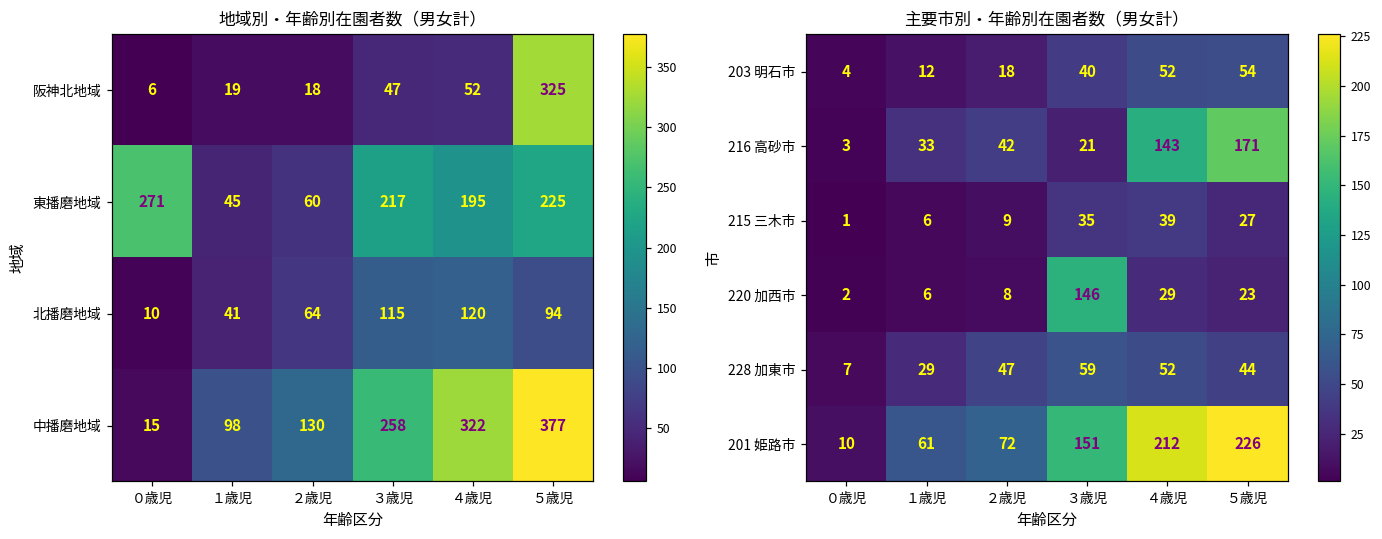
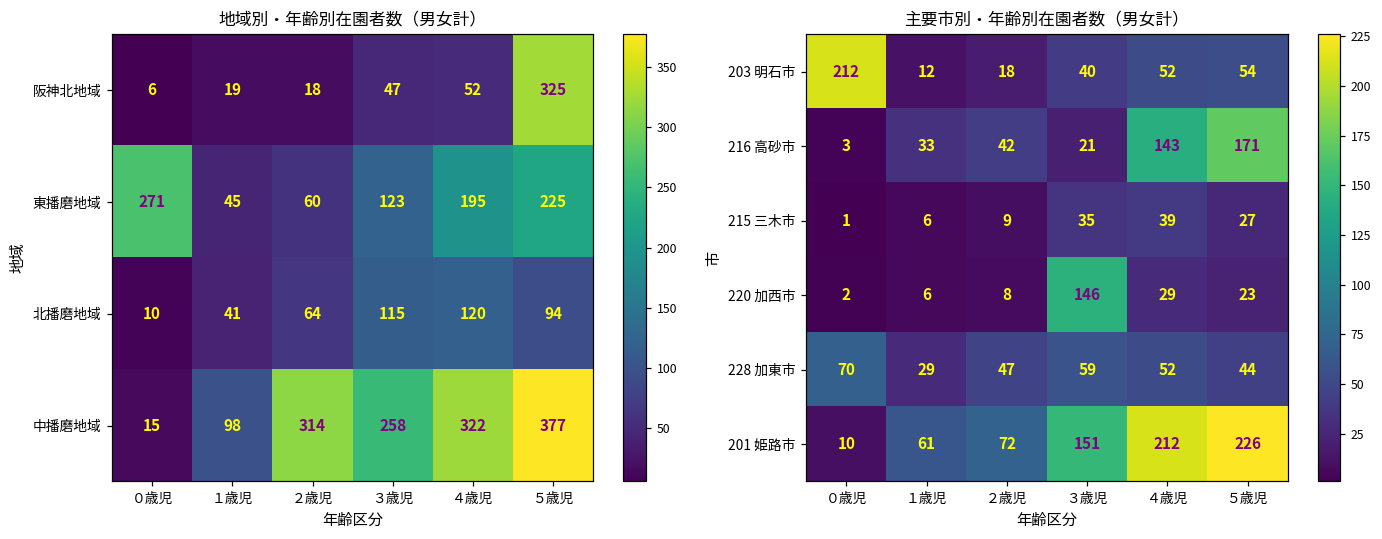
地域別・年齢別在園者数（男女計）, 東播磨地域, ３歳児: 217 -> 123
地域別・年齢別在園者数（男女計）, 中播磨地域, ２歳児: 130 -> 314
主要市別・年齢別在園者数（男女計）, 203 明石市, ０歳児: 4 -> 212
主要市別・年齢別在園者数（男女計）, 228 加東市, ０歳児: 7 -> 70
